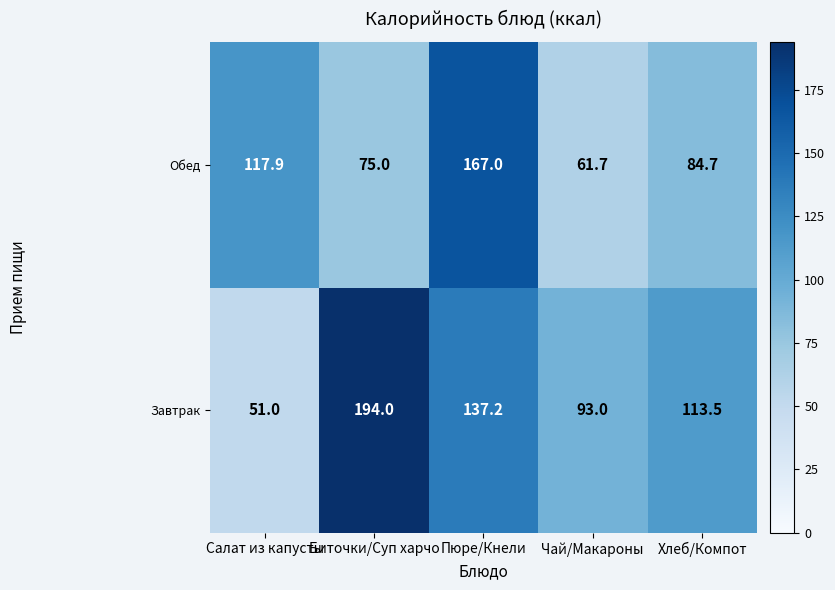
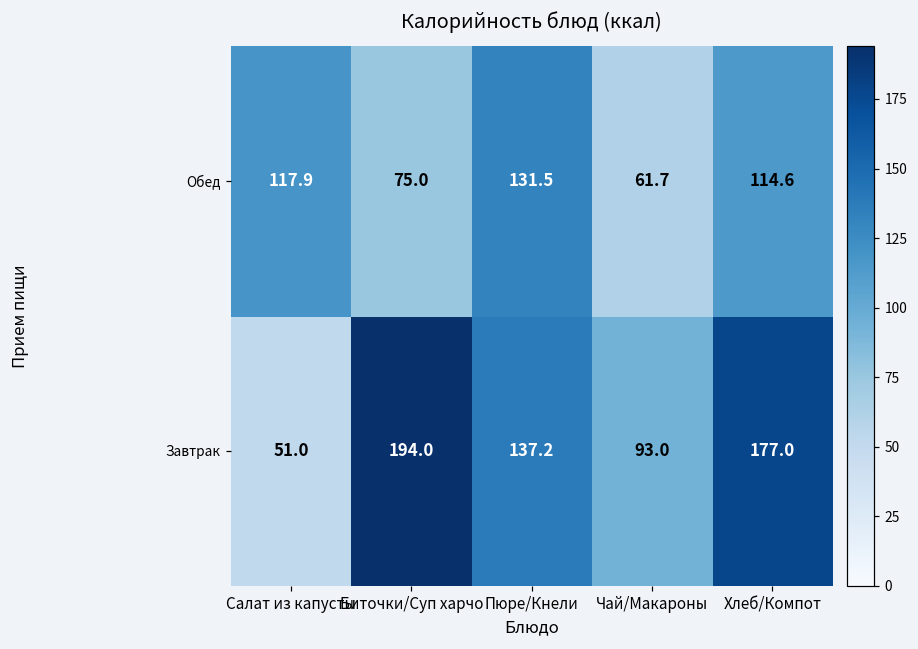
Обед, Пюре/Кнели: 167.0 -> 131.5
Обед, Хлеб/Компот: 84.7 -> 114.6
Завтрак, Хлеб/Компот: 113.5 -> 177.0
